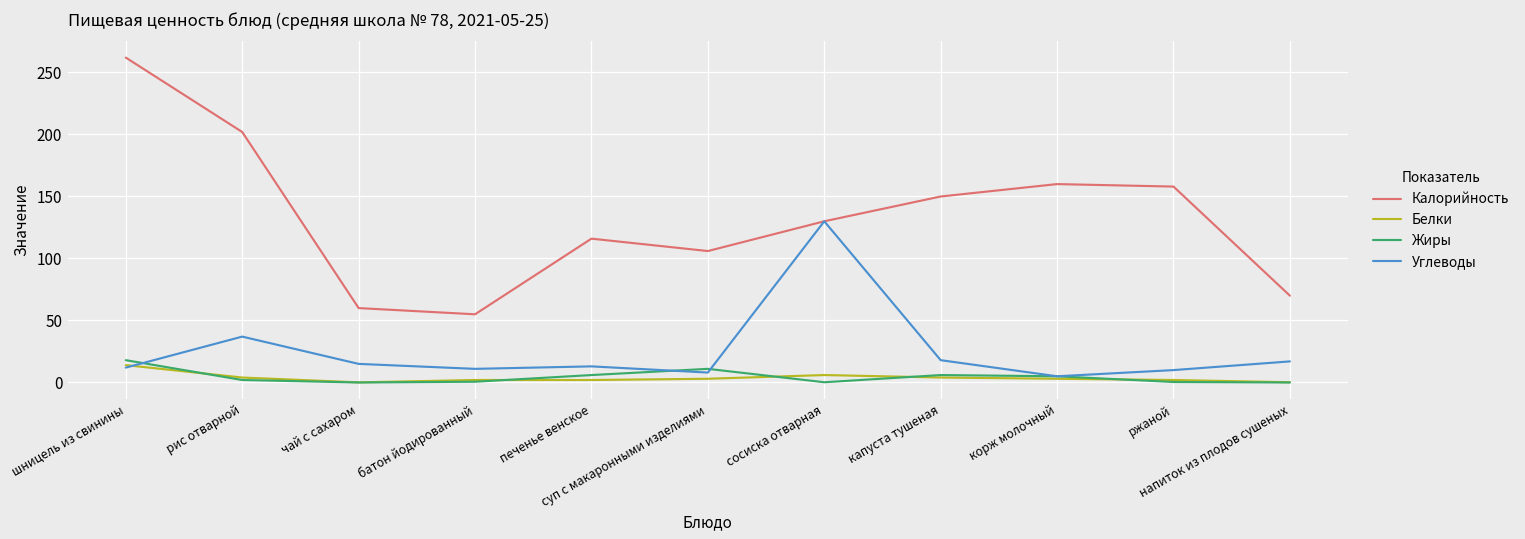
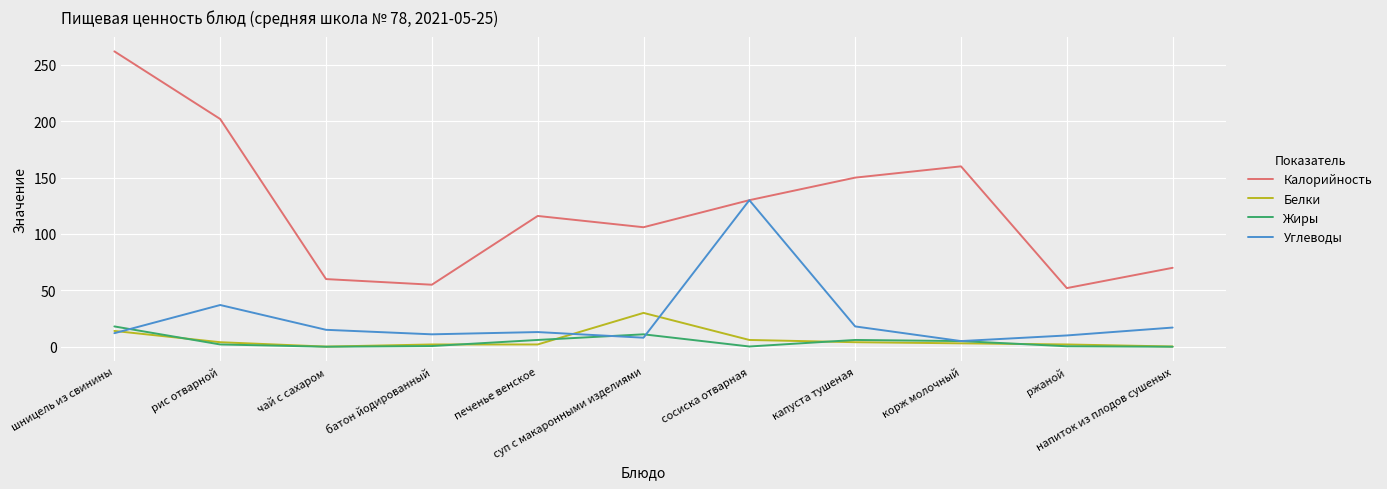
Белки, суп с макаронными изделиями: 3 -> 30
Калорийность, ржаной: 158 -> 52
